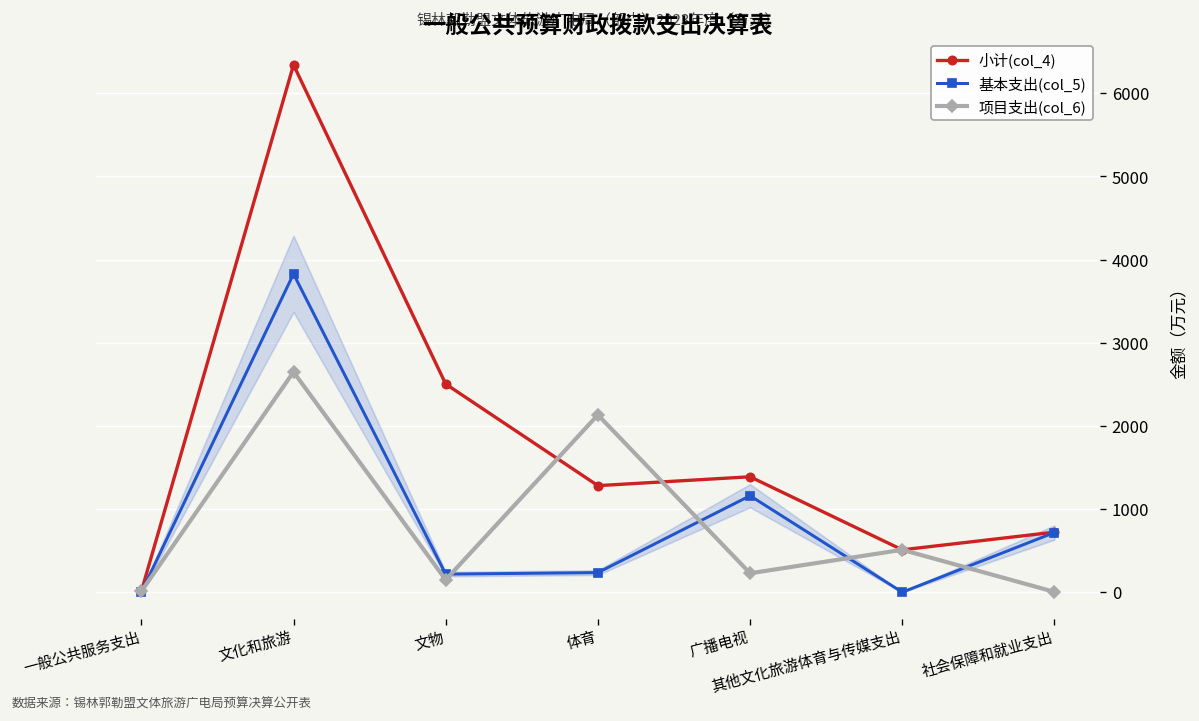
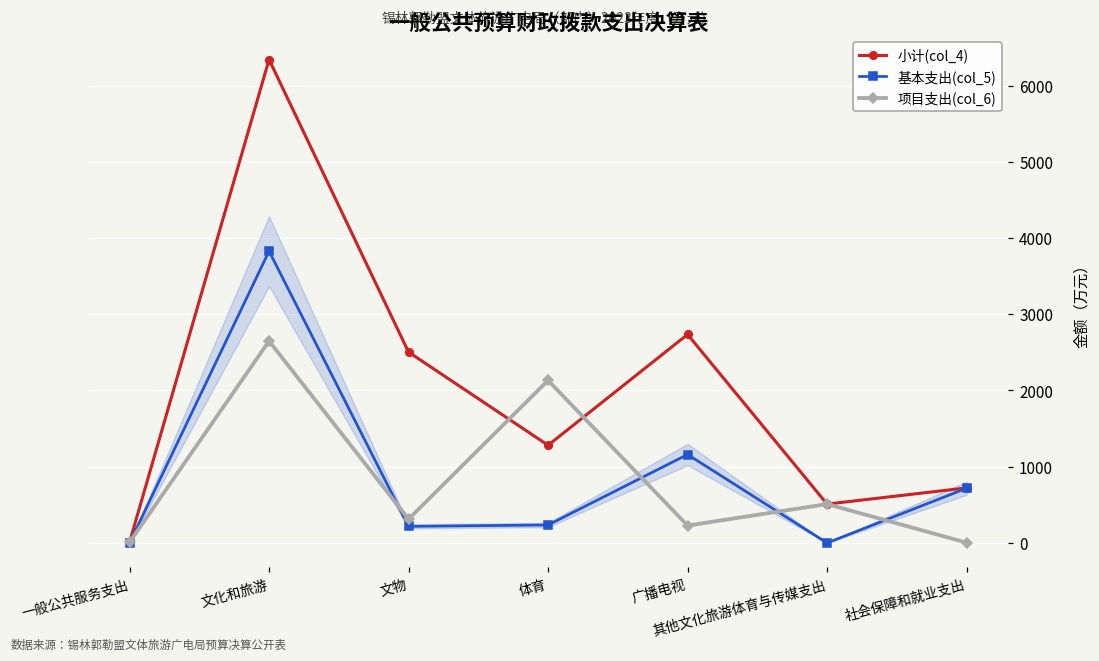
项目支出(col_6), 文物: 100 -> 300
小计(col_4), 广播电视: 1400 -> 2700
